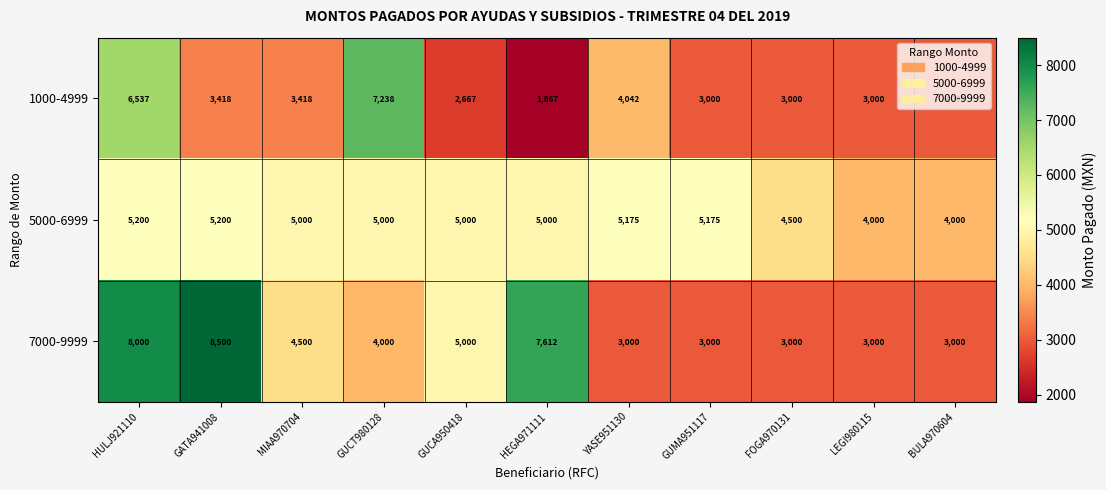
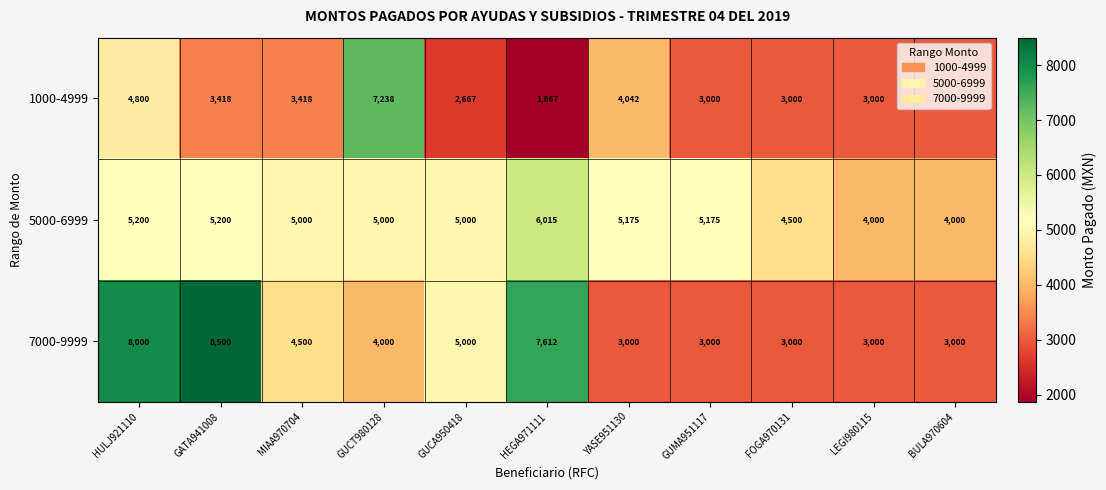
1000-4999, HULJ921110: 6,537 -> 4,800
5000-6999, HEGA971111: 5,000 -> 6,015
